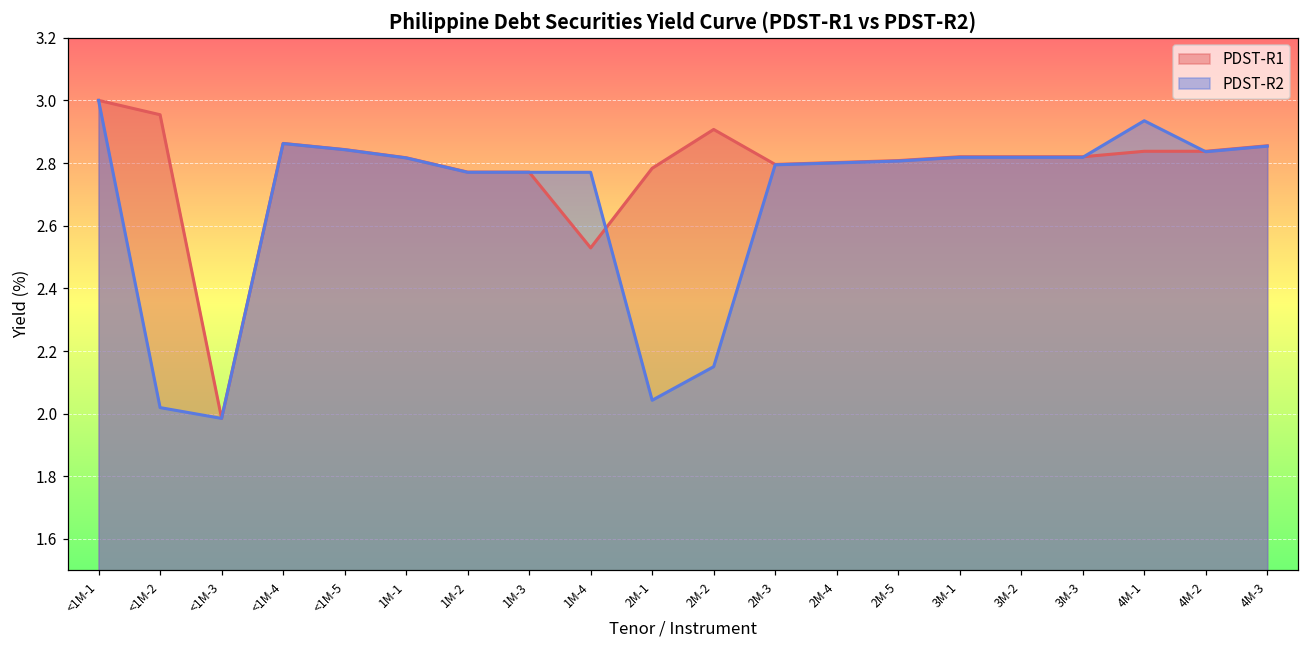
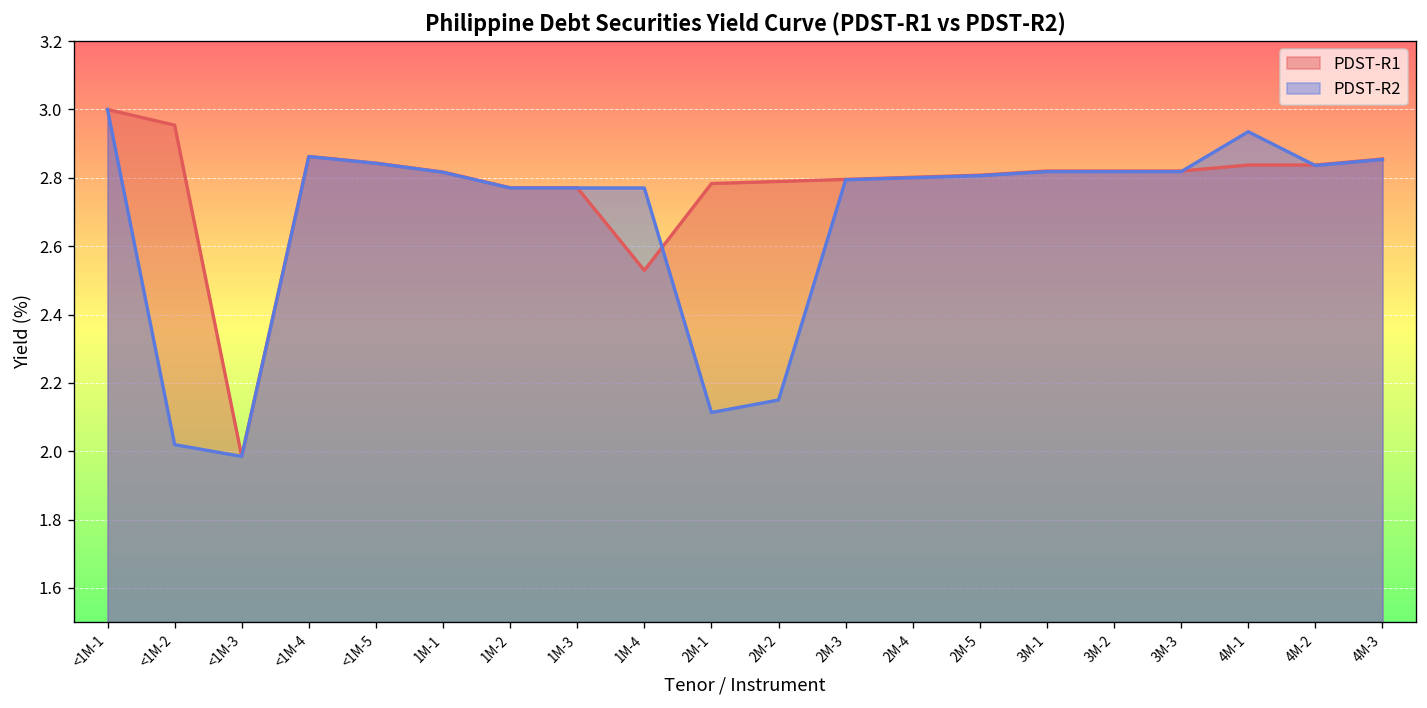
PDST-R2, 2M-1: 2.04 -> 2.11
PDST-R1, 2M-2: 2.91 -> 2.79
